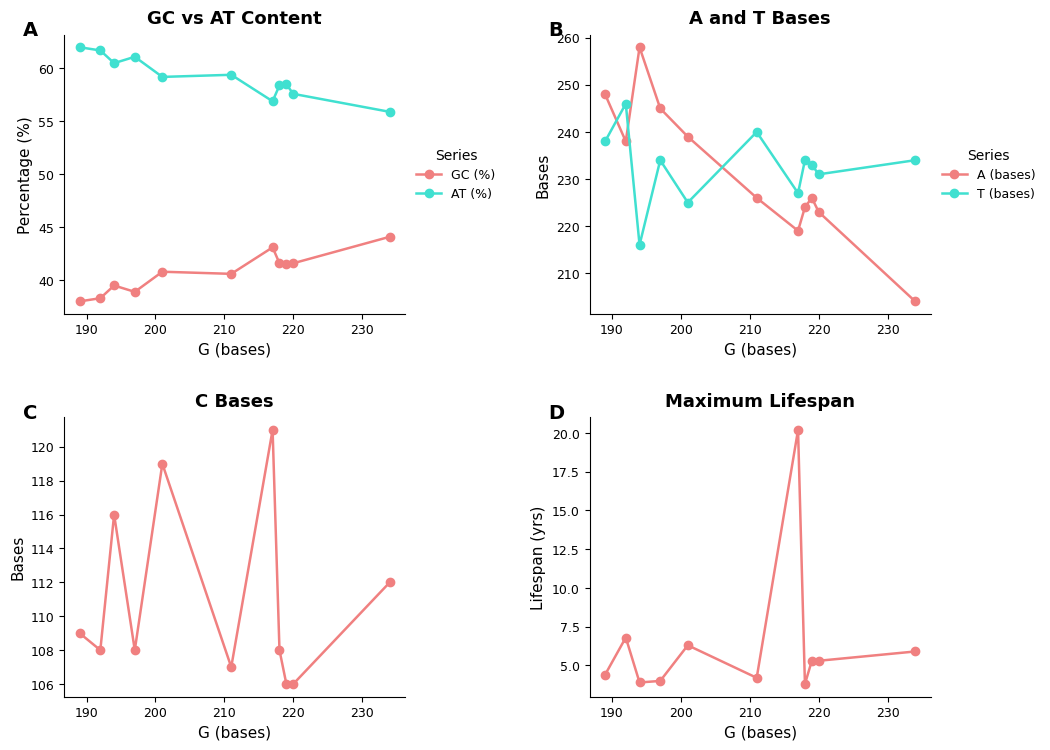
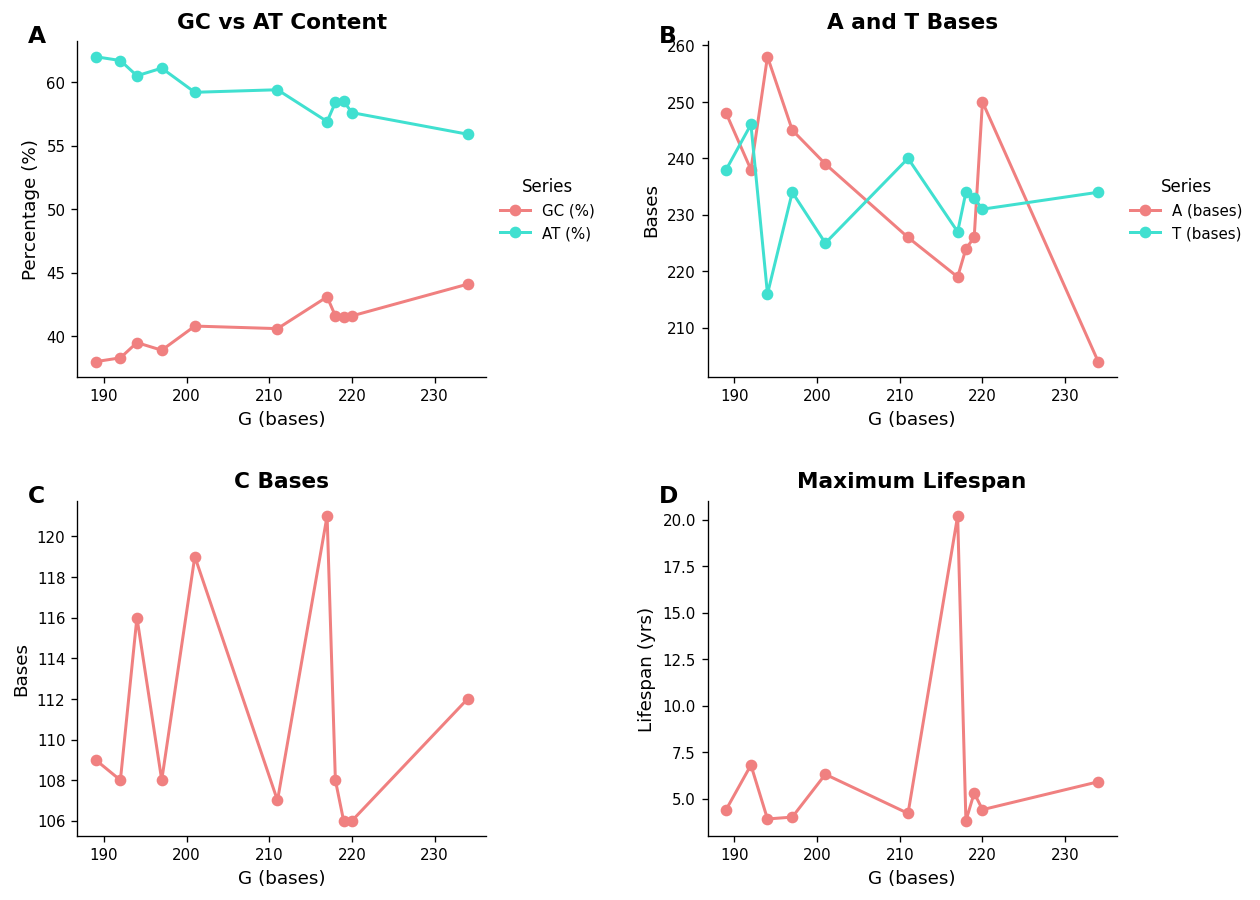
A and T Bases, A (bases), 220: 223 -> 250
Maximum Lifespan, 220: 5.3 -> 4.4
